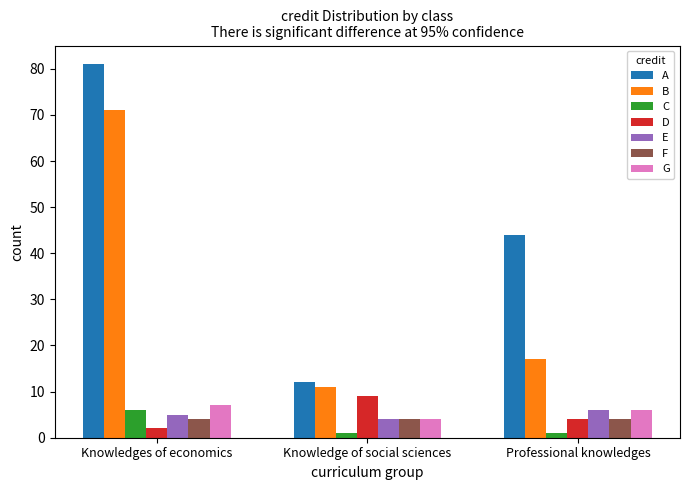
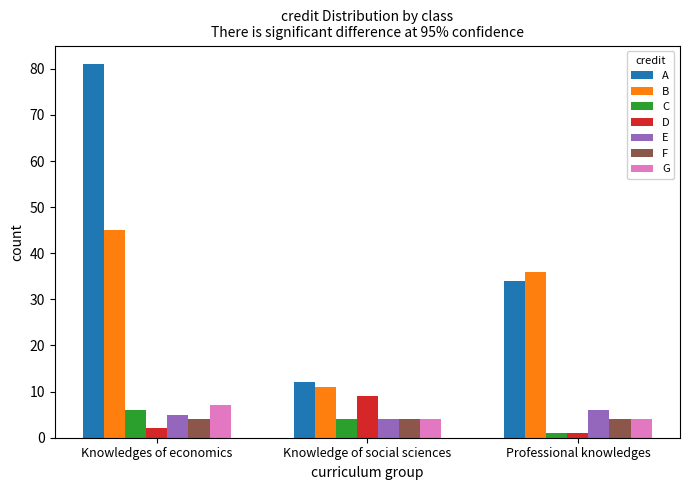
B, Knowledges of economics: 71 -> 45
C, Knowledge of social sciences: 1 -> 4
A, Professional knowledges: 44 -> 34
B, Professional knowledges: 17 -> 36
D, Professional knowledges: 4 -> 1
G, Professional knowledges: 6 -> 4
